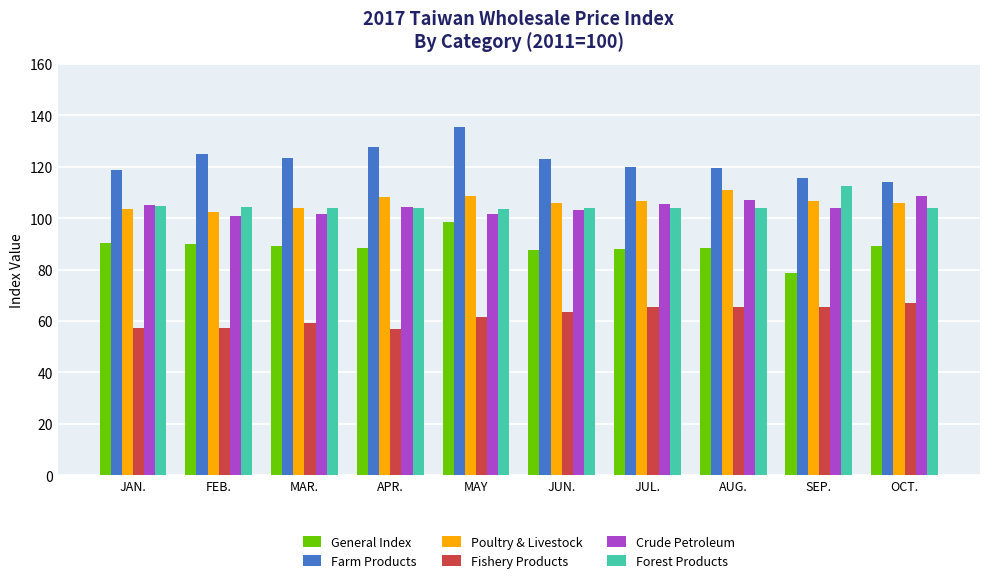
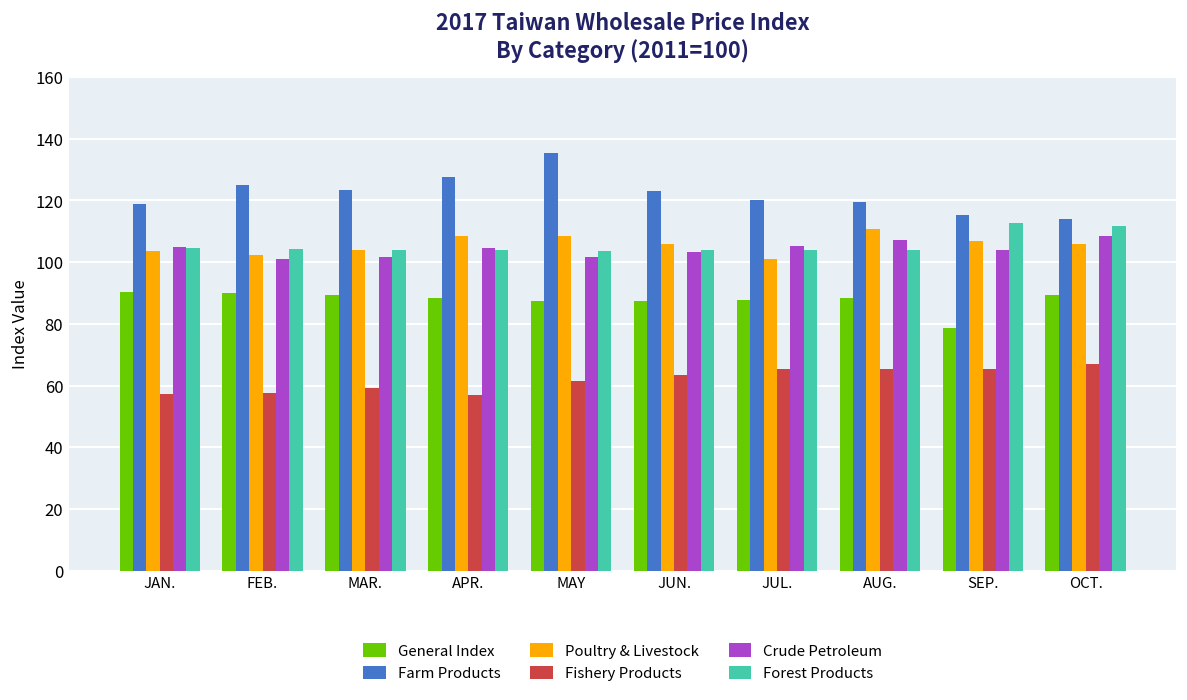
General Index, MAY: 98 -> 88
Poultry & Livestock, JUL.: 107 -> 101
Forest Products, OCT.: 104 -> 112
